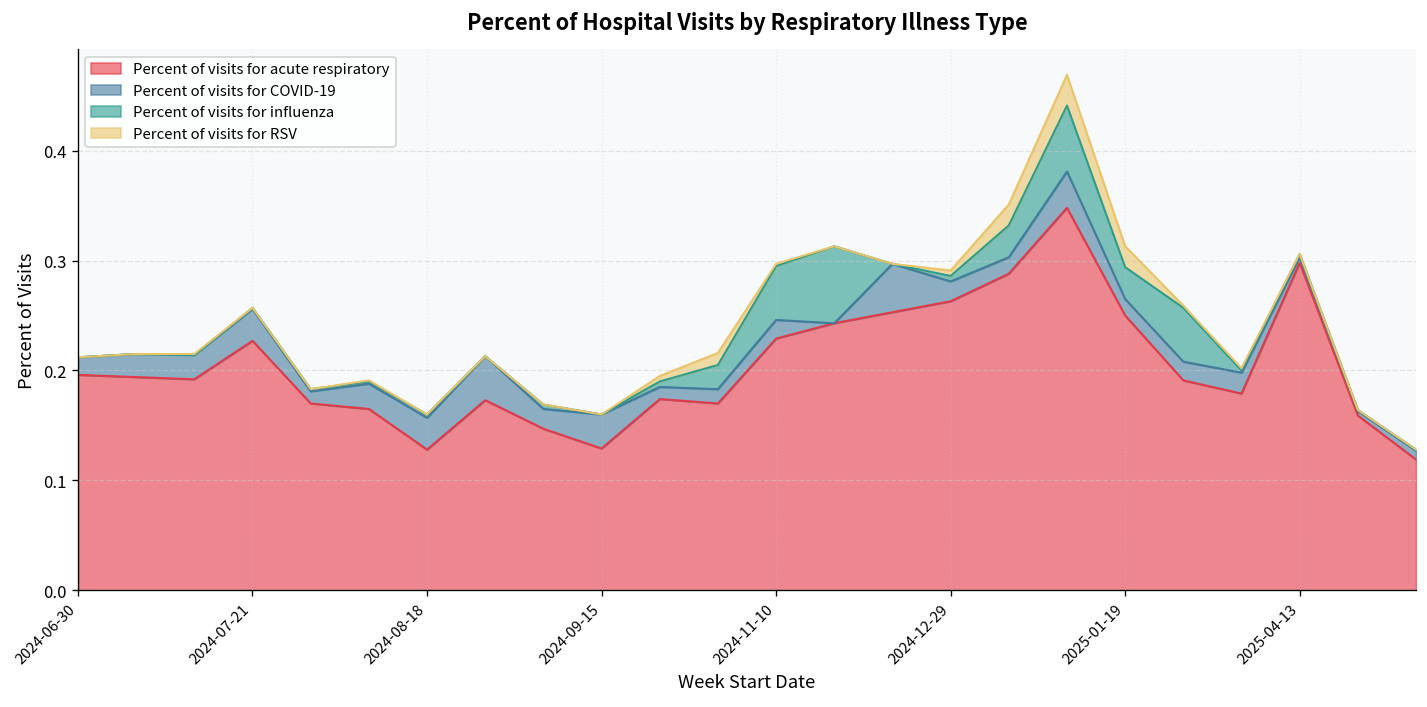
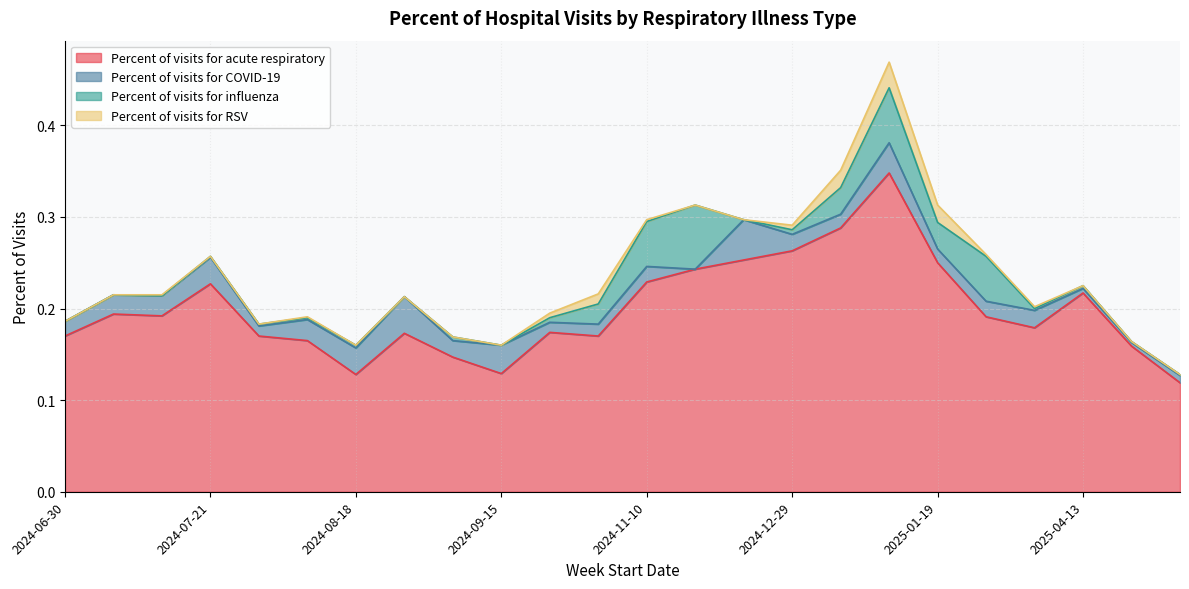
Percent of visits for acute respiratory, 2024-06-30: 0.20 -> 0.17
Percent of visits for acute respiratory, 2025-04-13: 0.30 -> 0.22
